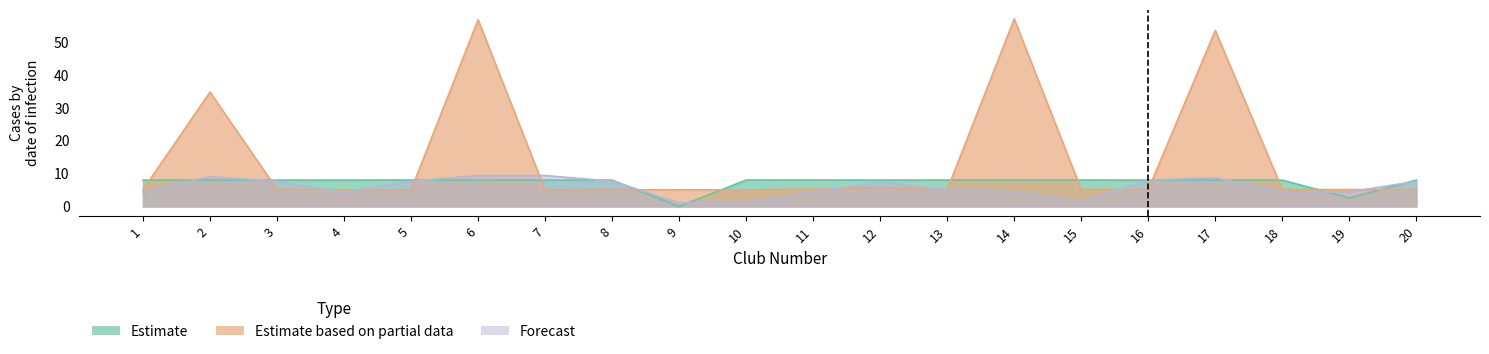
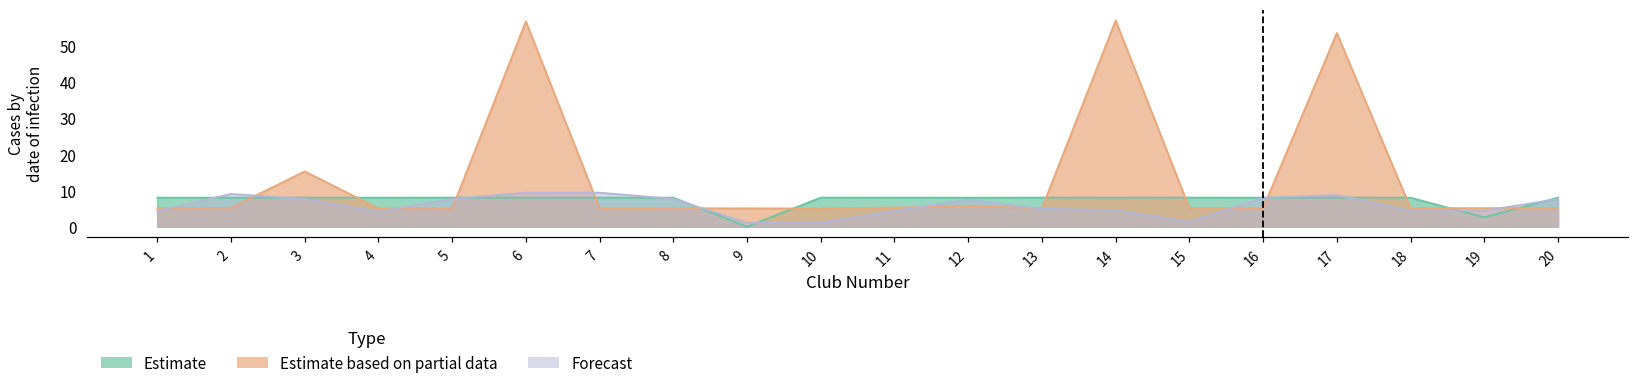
Estimate based on partial data, 2: 35 -> 5
Estimate based on partial data, 3: 5 -> 15
